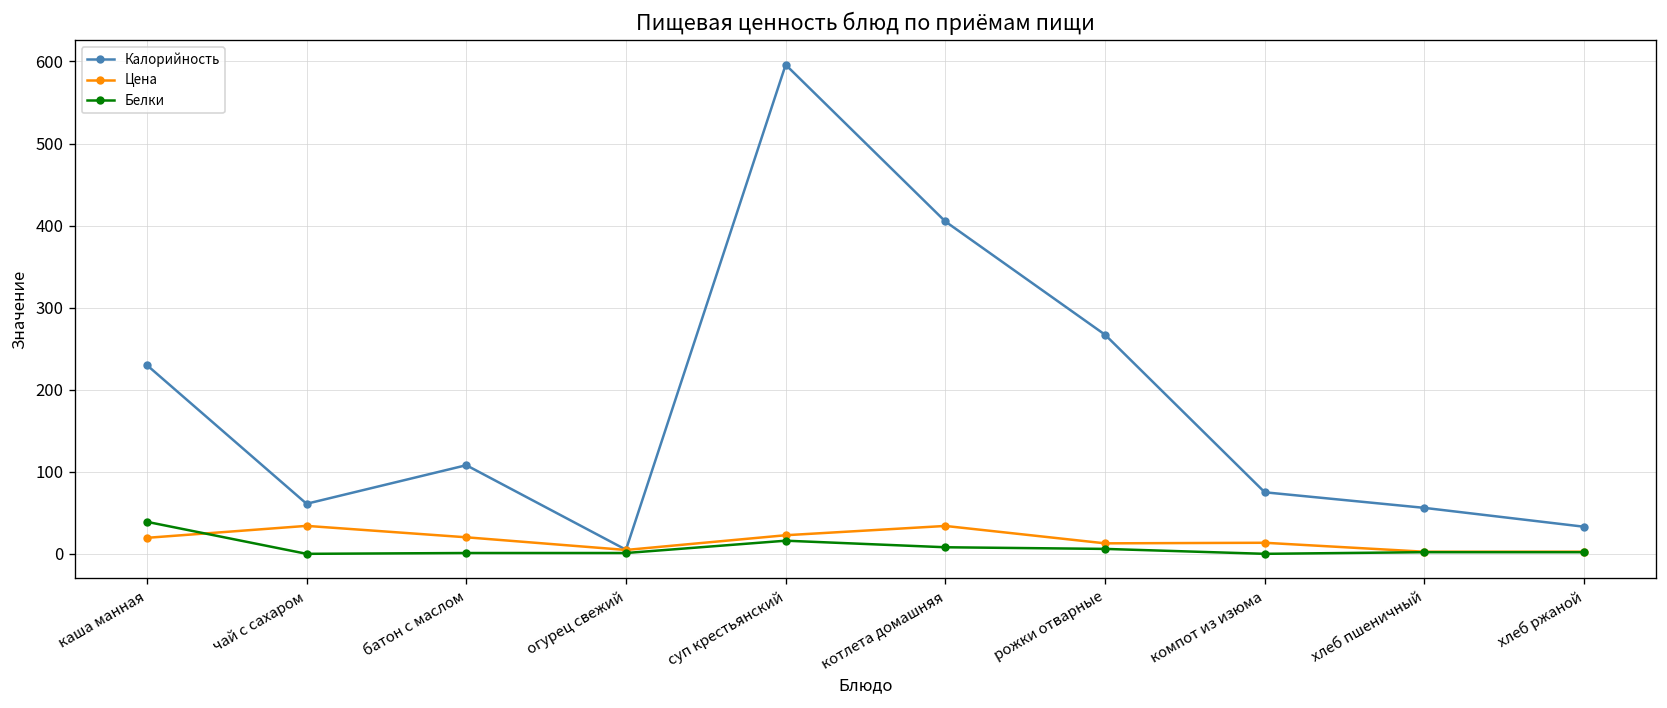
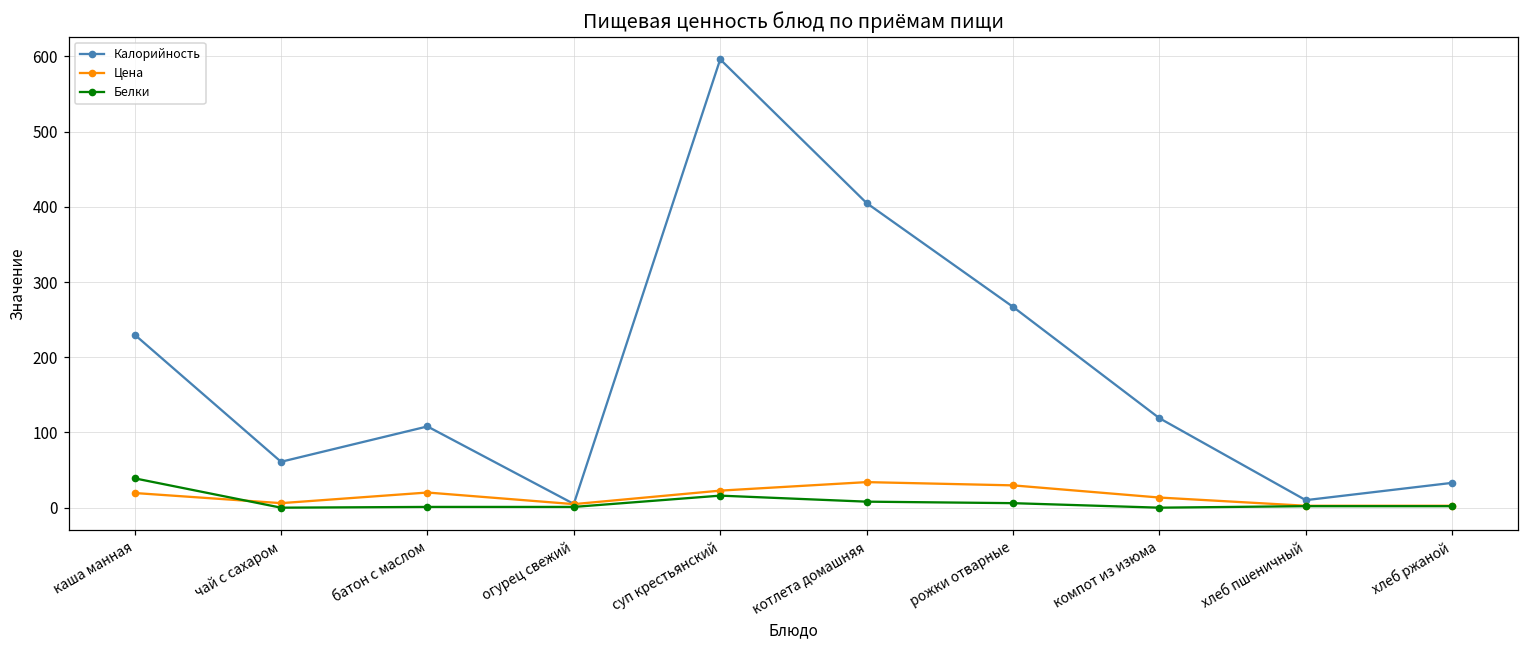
Цена, чай с сахаром: 30 -> 10
Цена, рожки отварные: 10 -> 30
Калорийность, компот из изюма: 80 -> 120
Калорийность, хлеб пшеничный: 60 -> 10
